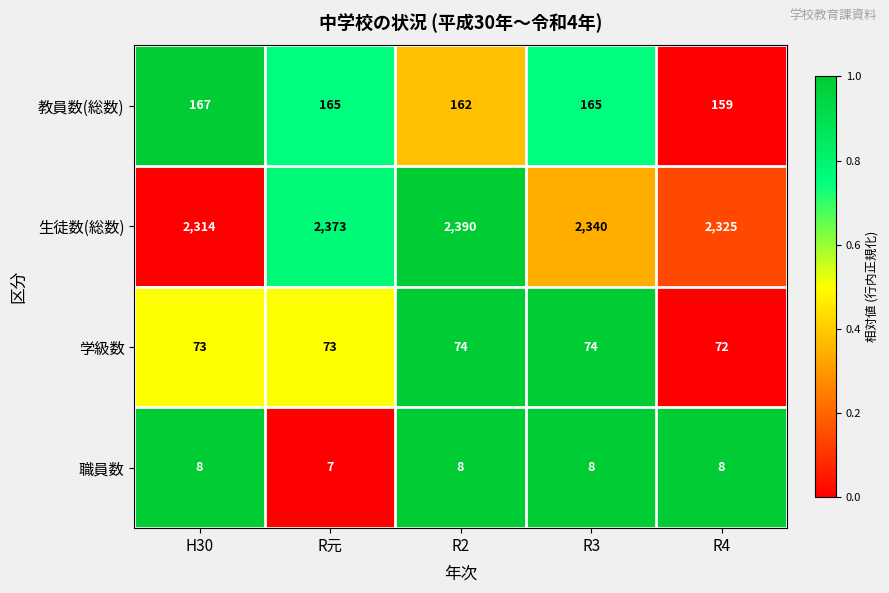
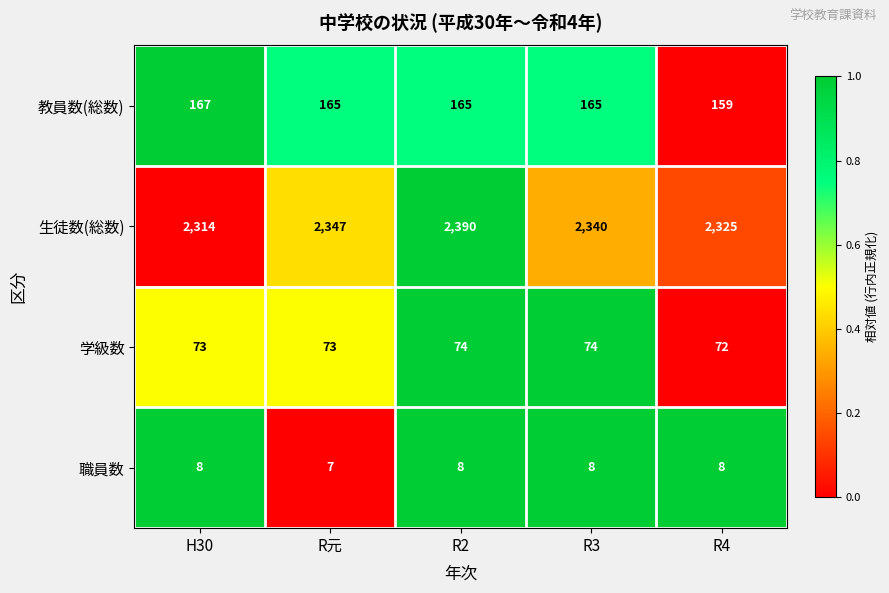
教員数(総数), R2: 162 -> 165
生徒数(総数), R元: 2,373 -> 2,347
